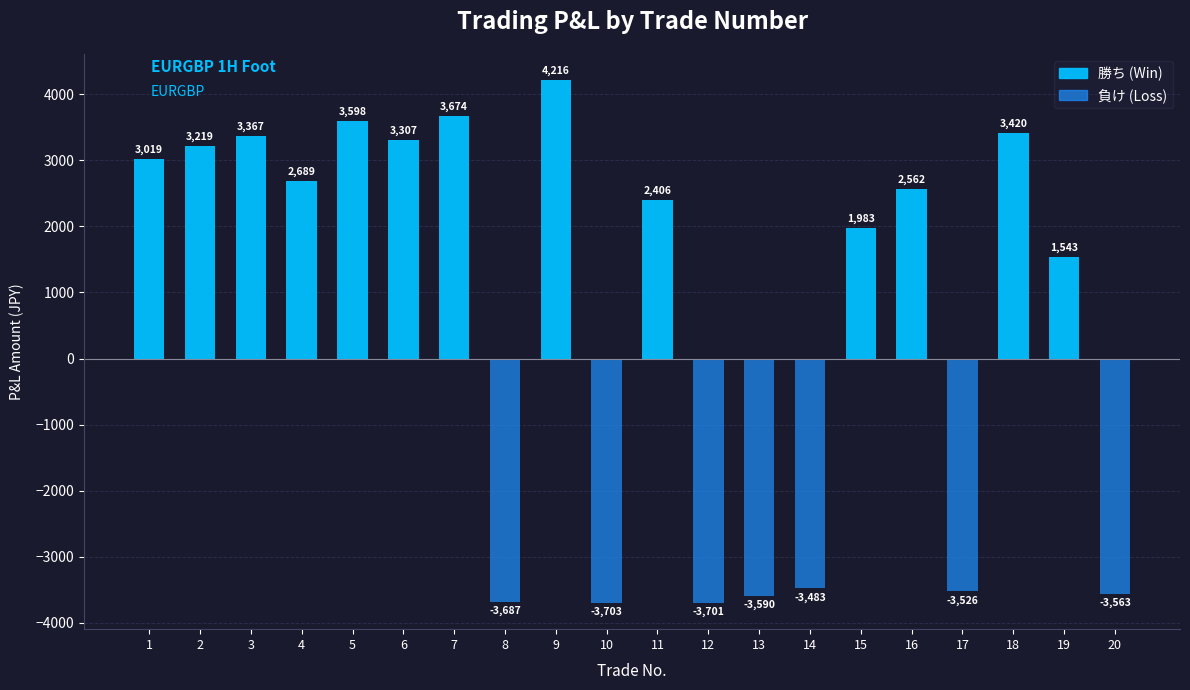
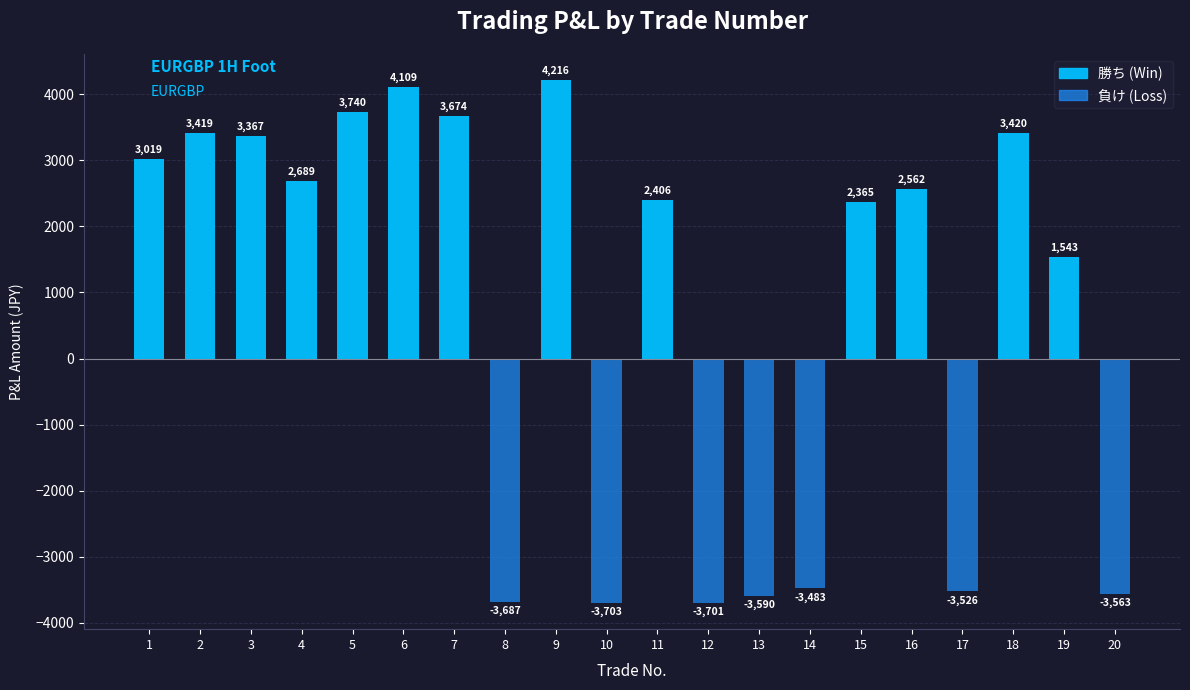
2: 3,219 -> 3,419
5: 3,598 -> 3,740
6: 3,307 -> 4,109
15: 1,983 -> 2,365
